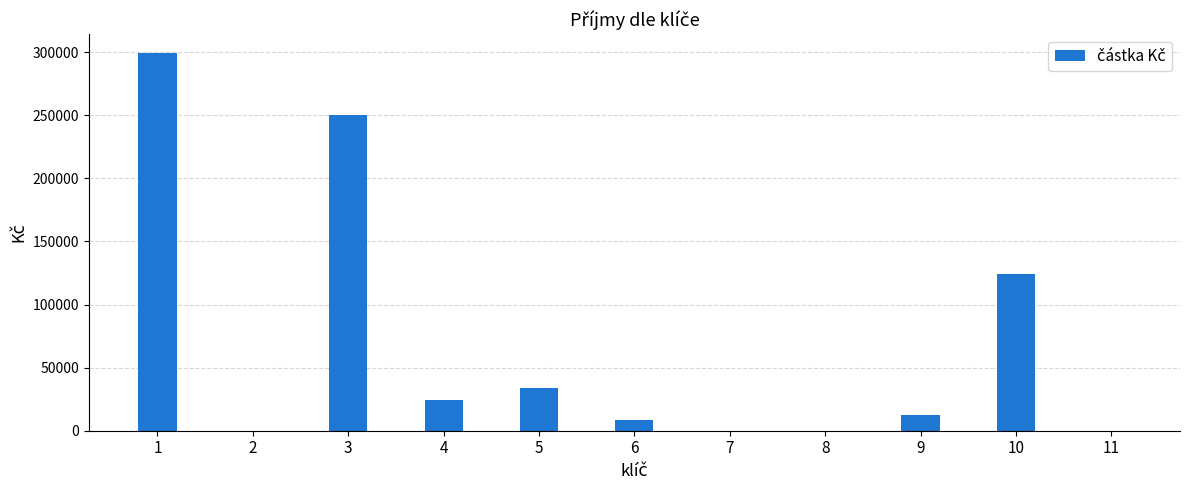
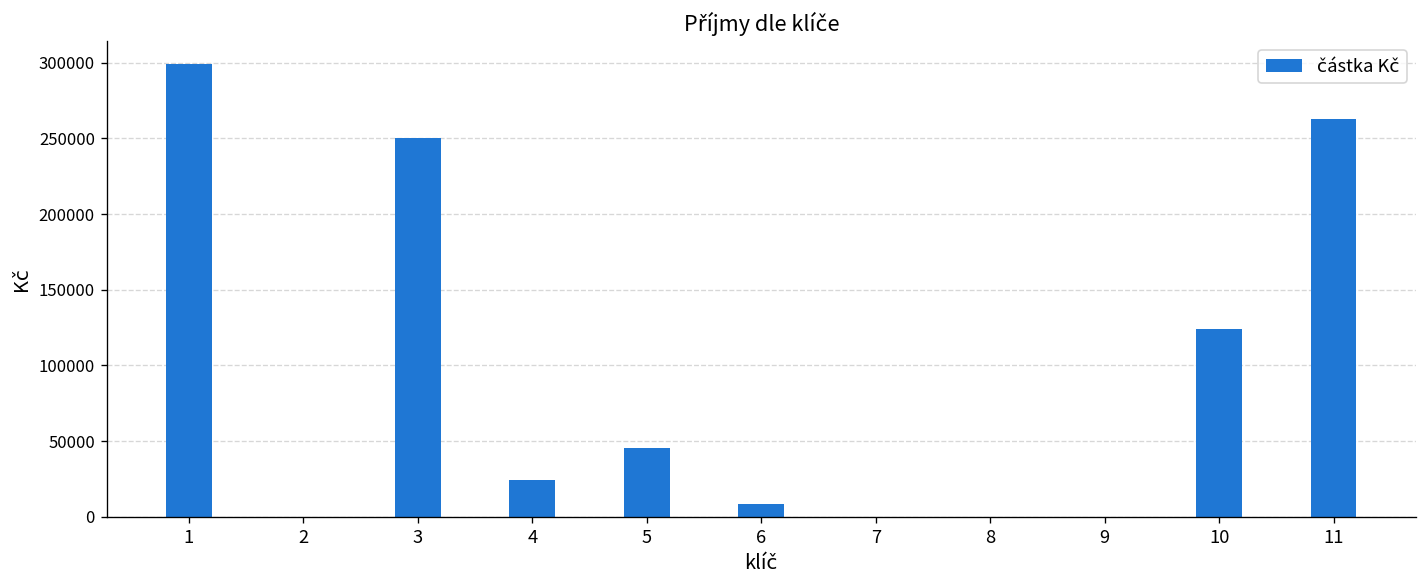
5: 34000 -> 45000
9: 13000 -> 0
11: 0 -> 263000
